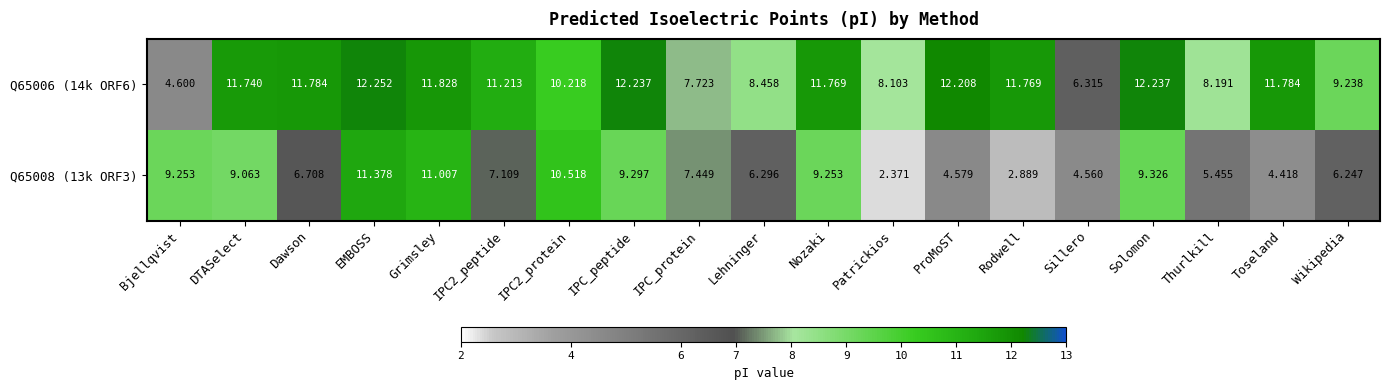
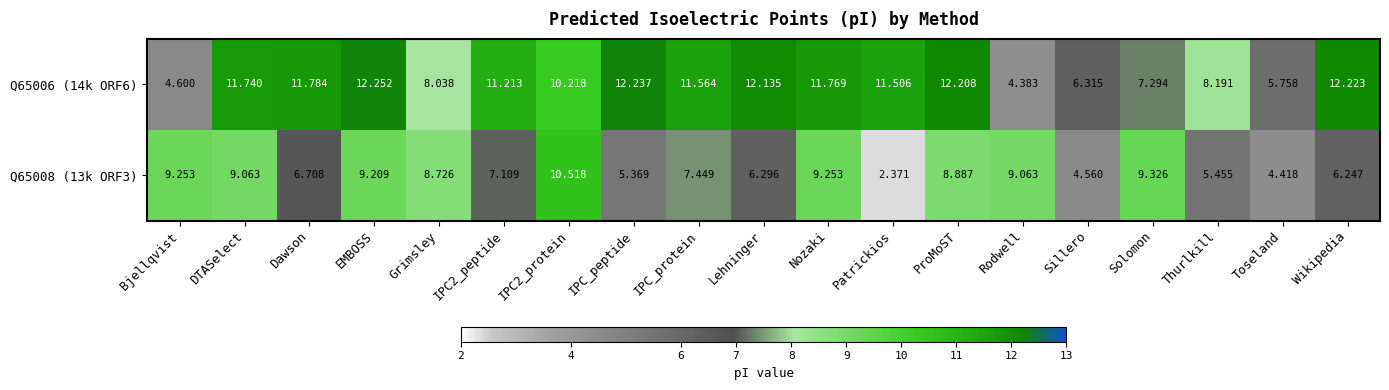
Q65006 (14k ORF6), Grimsley: 11.828 -> 8.038
Q65006 (14k ORF6), IPC_protein: 7.723 -> 11.564
Q65006 (14k ORF6), Lehninger: 8.458 -> 12.135
Q65006 (14k ORF6), Patrickios: 8.103 -> 11.506
Q65006 (14k ORF6), Rodwell: 11.769 -> 4.383
Q65006 (14k ORF6), Solomon: 12.237 -> 7.294
Q65006 (14k ORF6), Toseland: 11.784 -> 5.758
Q65006 (14k ORF6), Wikipedia: 9.238 -> 12.223
Q65008 (13k ORF3), EMBOSS: 11.378 -> 9.209
Q65008 (13k ORF3), Grimsley: 11.007 -> 8.726
Q65008 (13k ORF3), IPC_peptide: 9.297 -> 5.369
Q65008 (13k ORF3), ProMoST: 4.579 -> 8.887
Q65008 (13k ORF3), Rodwell: 2.889 -> 9.063
